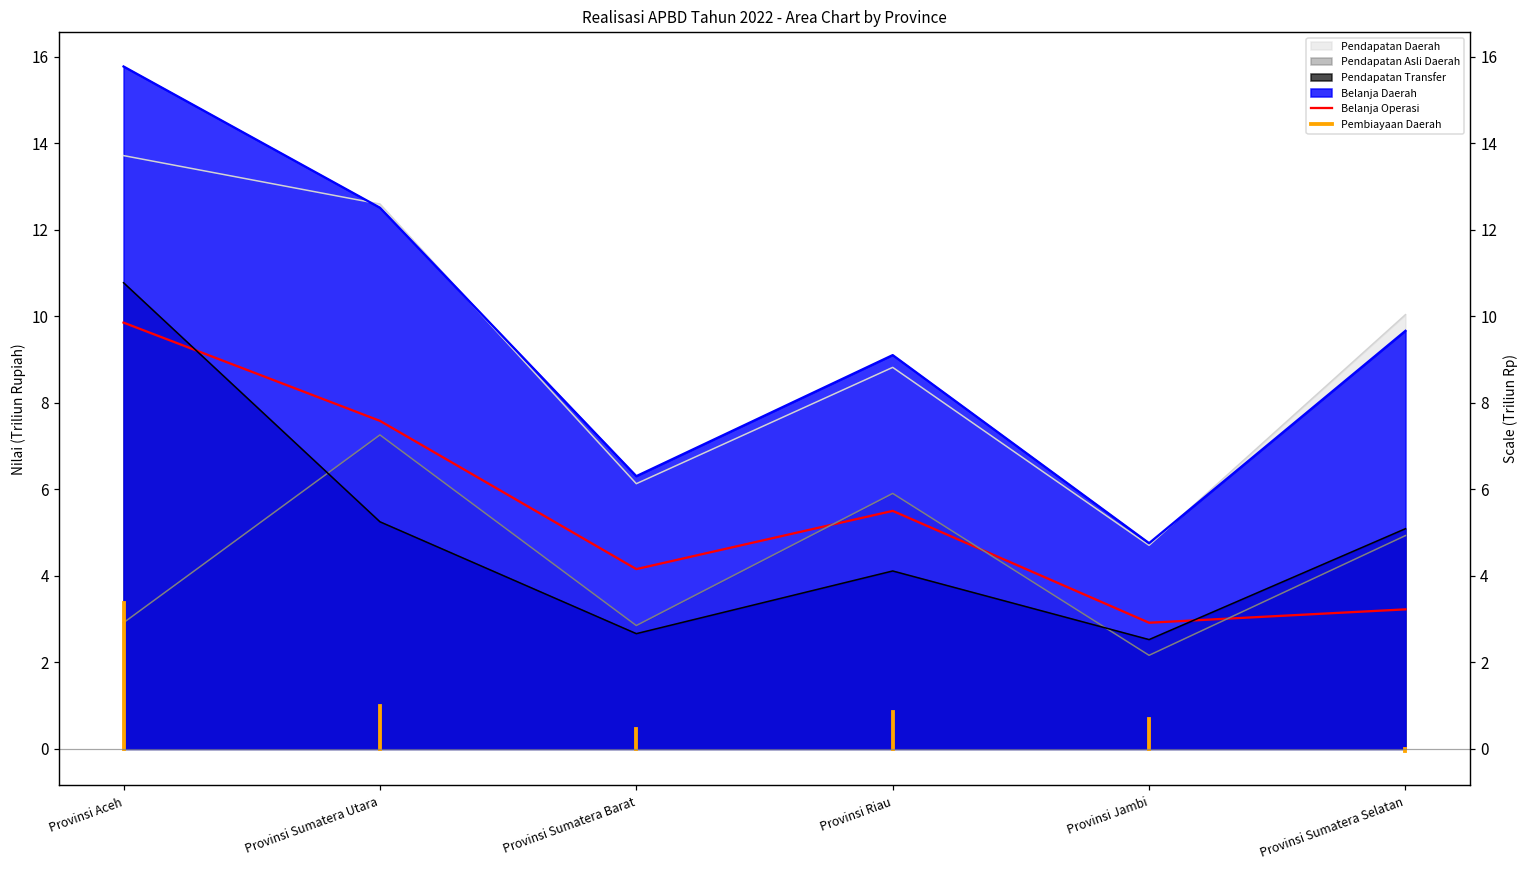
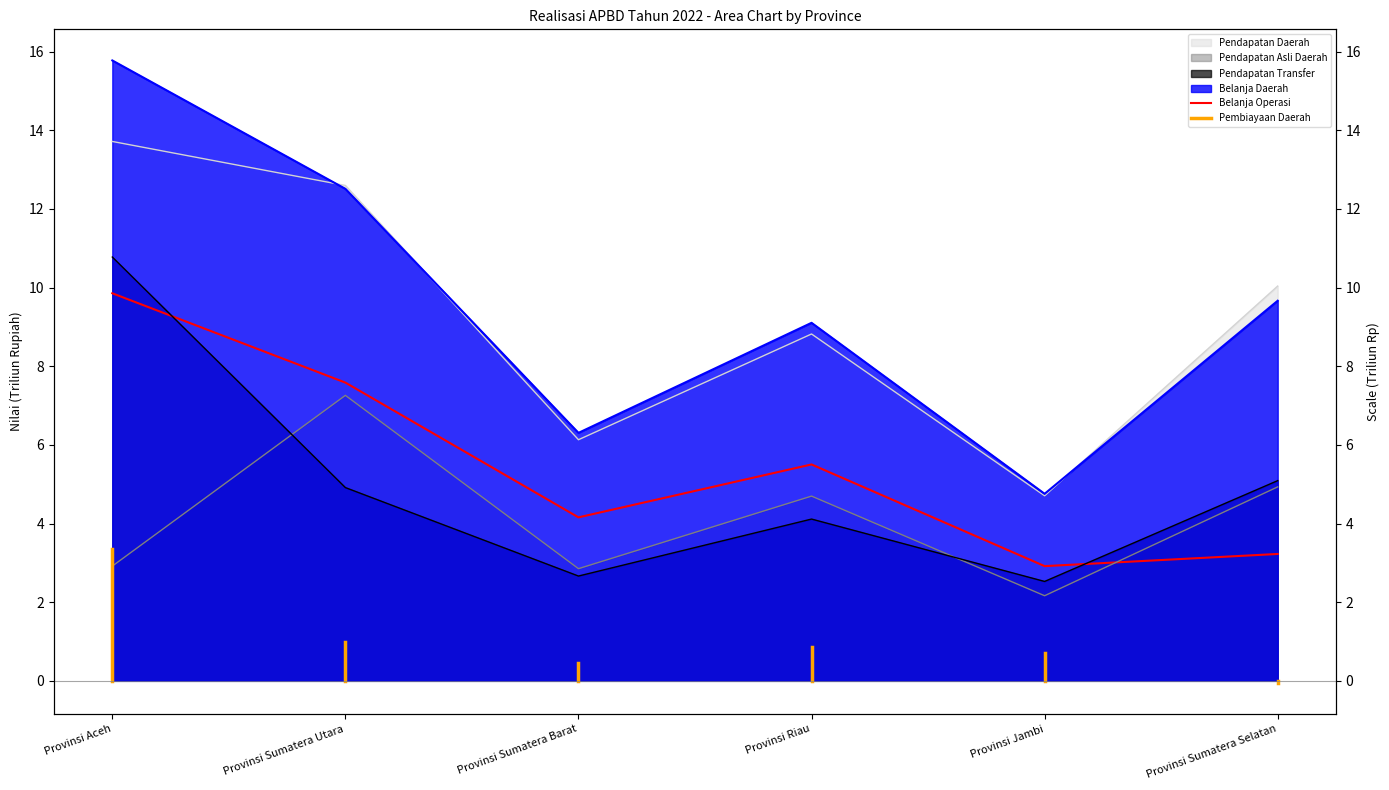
Pendapatan Transfer, Provinsi Sumatera Utara: 5.3 -> 4.9
Pendapatan Asli Daerah, Provinsi Riau: 5.9 -> 4.7
